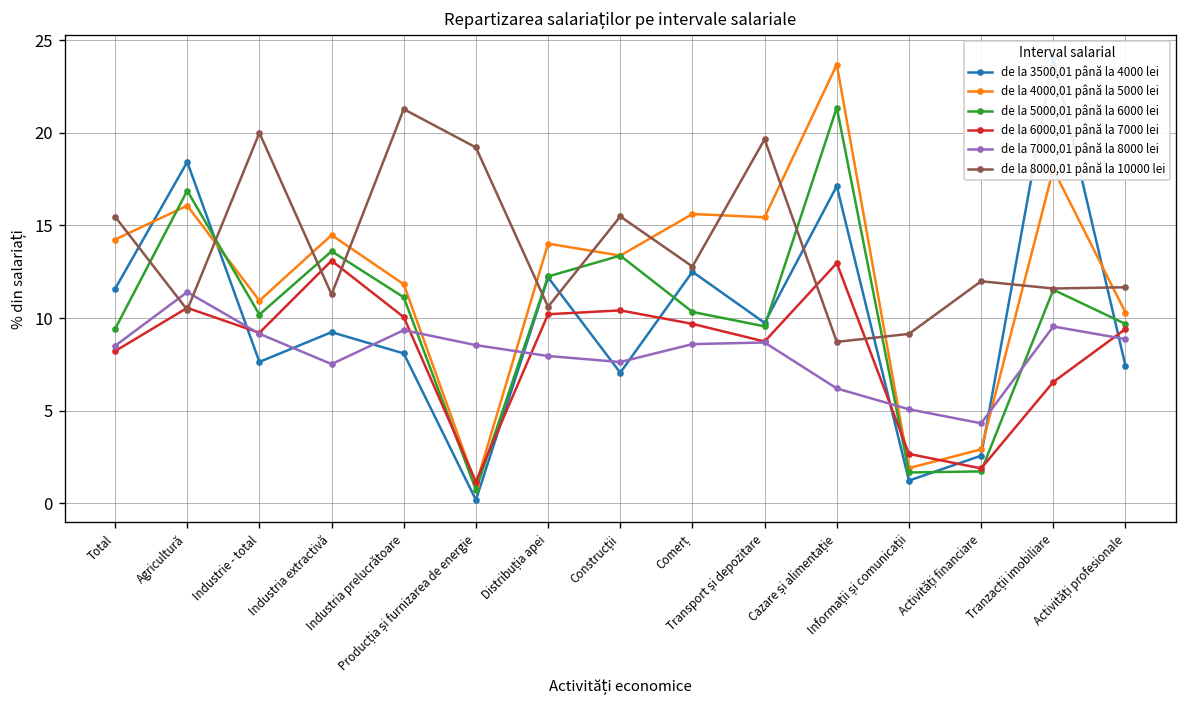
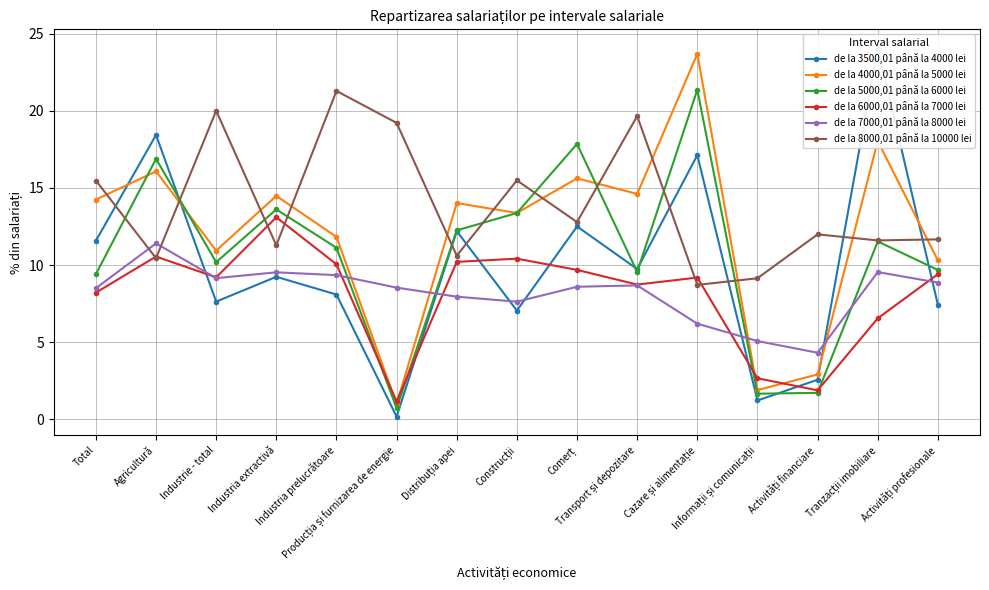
de la 7000,01 până la 8000 lei, Industria extractivă: 7.5 -> 9.5
de la 5000,01 până la 6000 lei, Comerț: 10.3 -> 17.9
de la 4000,01 până la 5000 lei, Transport și depozitare: 15.4 -> 14.6
de la 6000,01 până la 7000 lei, Cazare și alimentație: 13.0 -> 9.2
